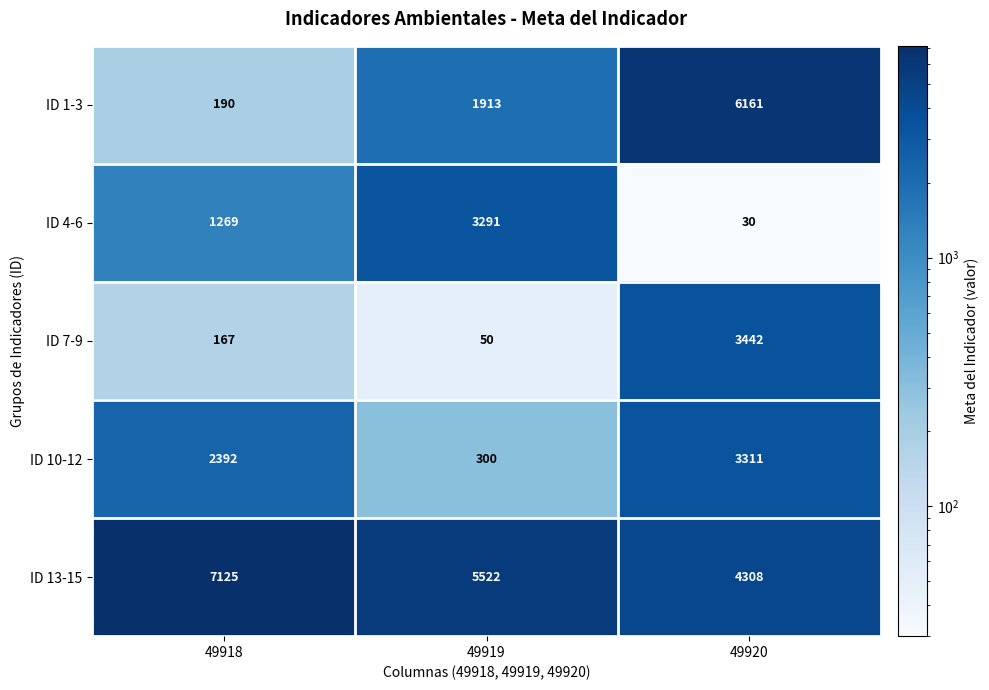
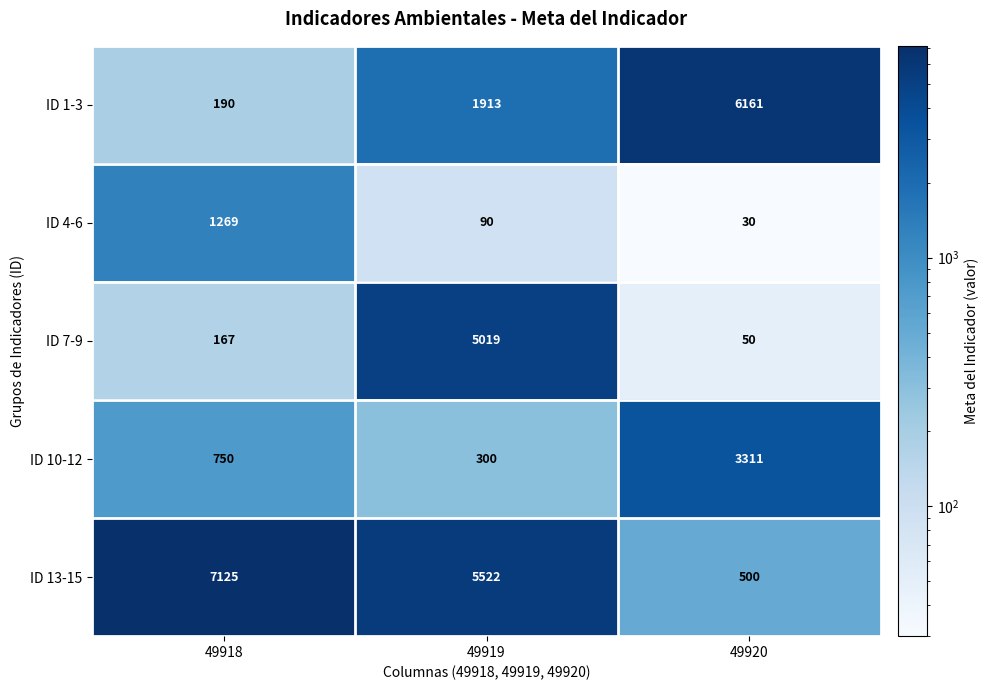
ID 4-6, 49919: 3291 -> 90
ID 7-9, 49919: 50 -> 5019
ID 7-9, 49920: 3442 -> 50
ID 10-12, 49918: 2392 -> 750
ID 13-15, 49920: 4308 -> 500
